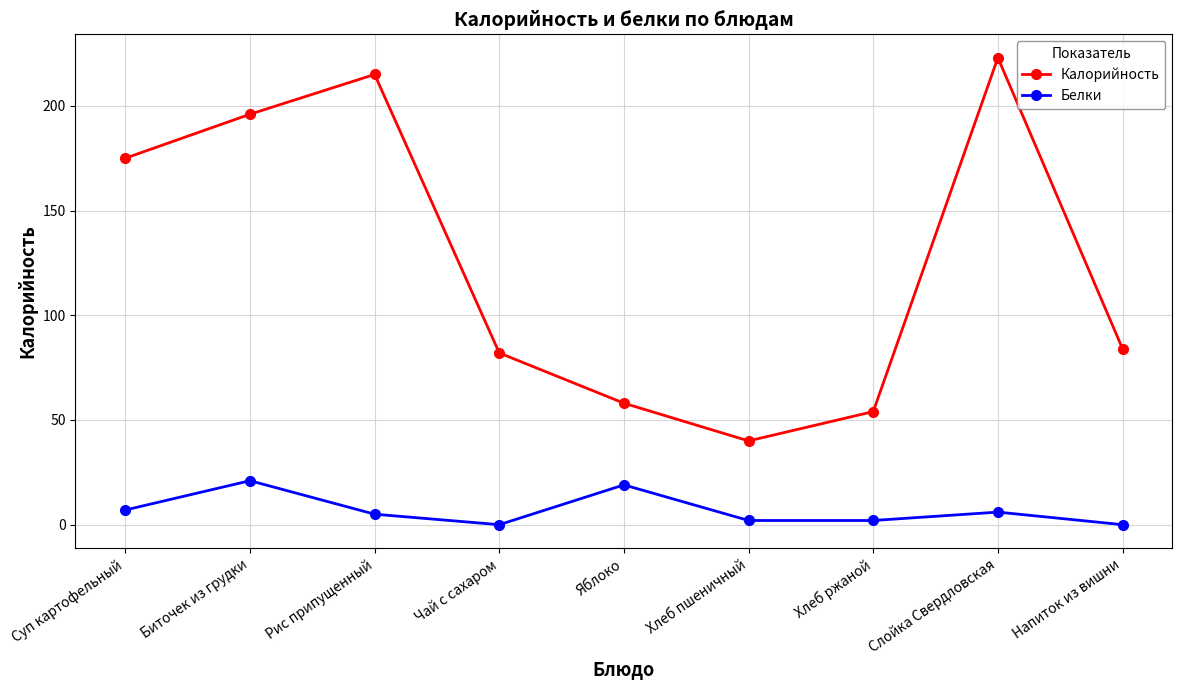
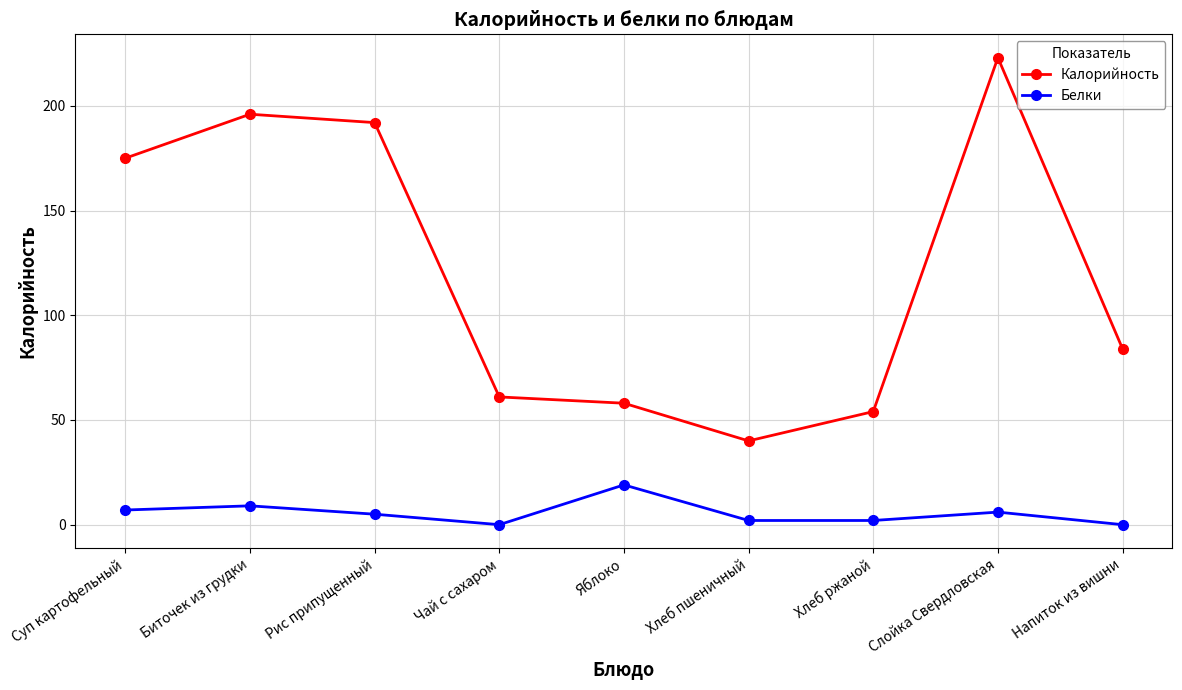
Белки, Биточек из грудки: 21 -> 9
Калорийность, Рис припущенный: 215 -> 192
Калорийность, Чай с сахаром: 82 -> 61
